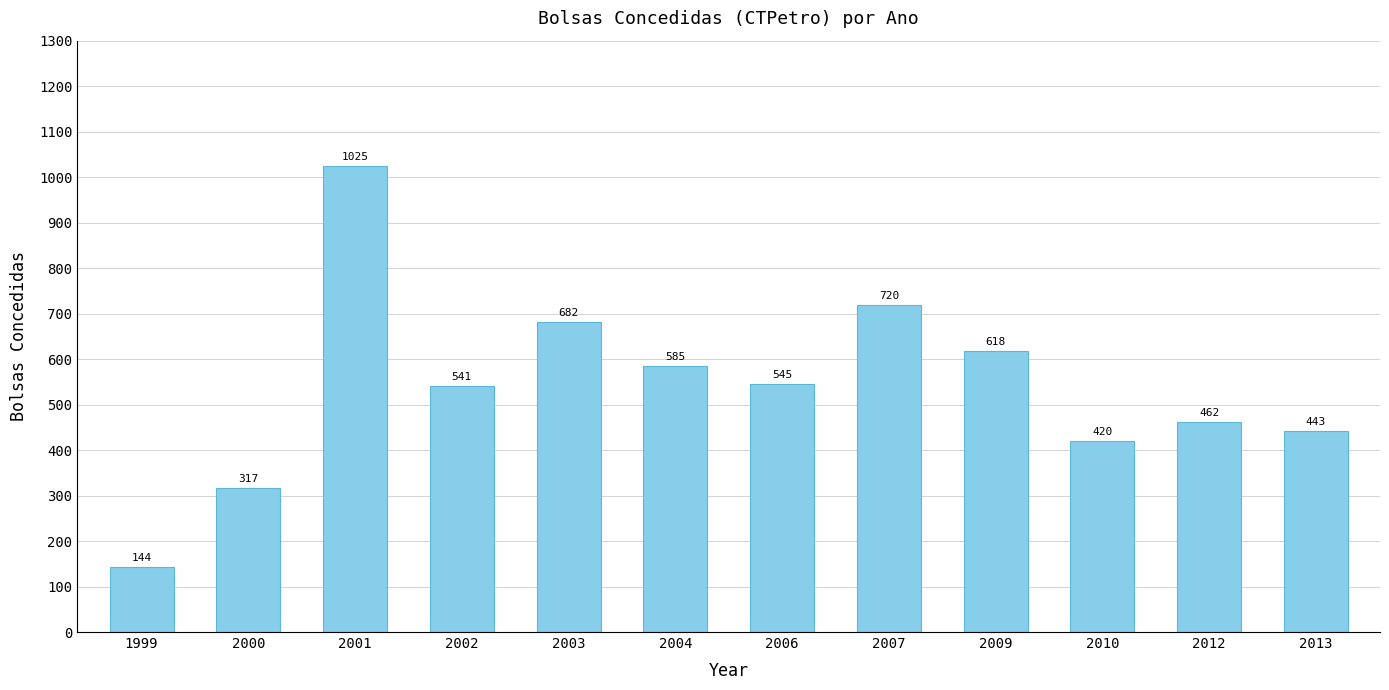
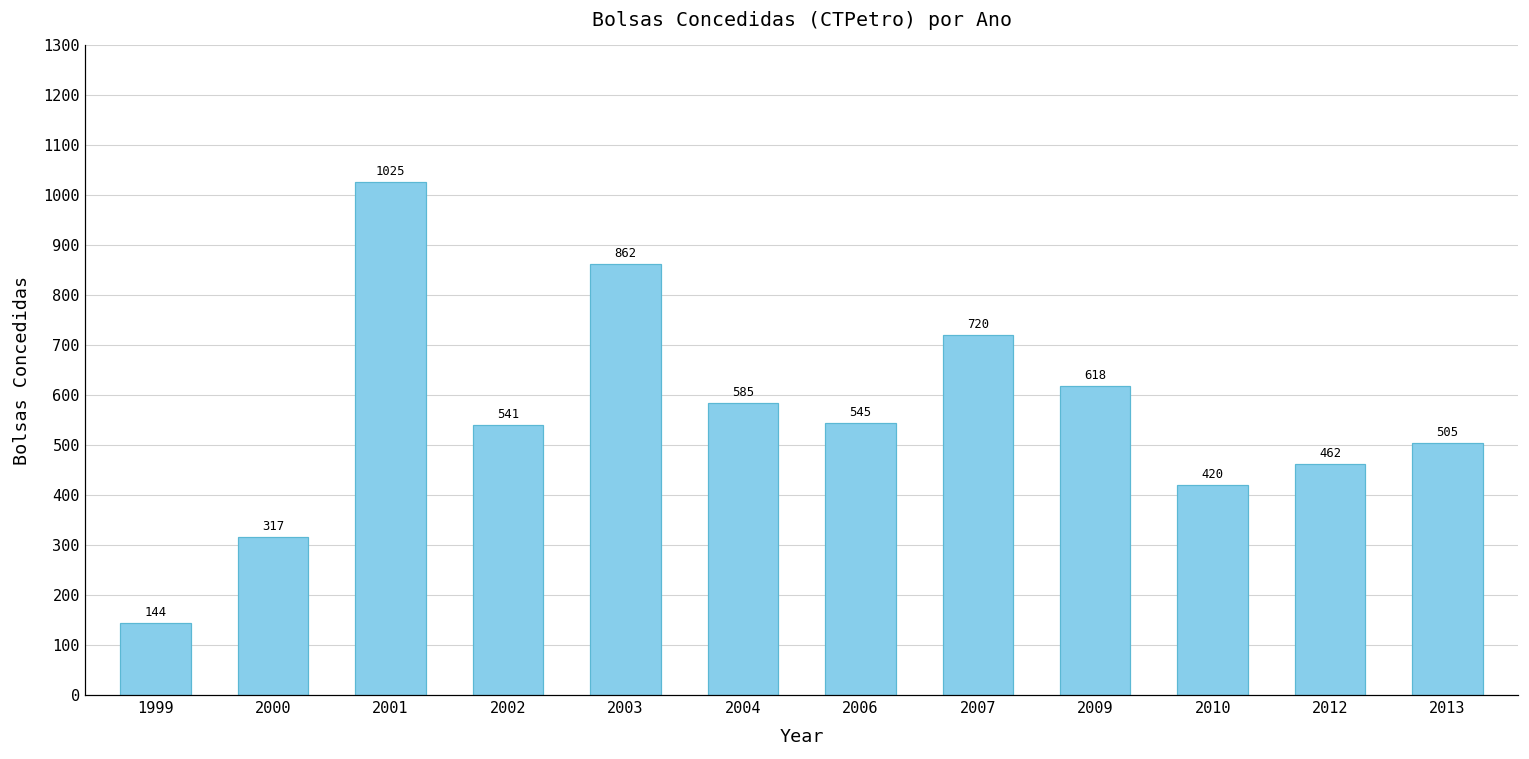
2003: 682 -> 862
2013: 443 -> 505
